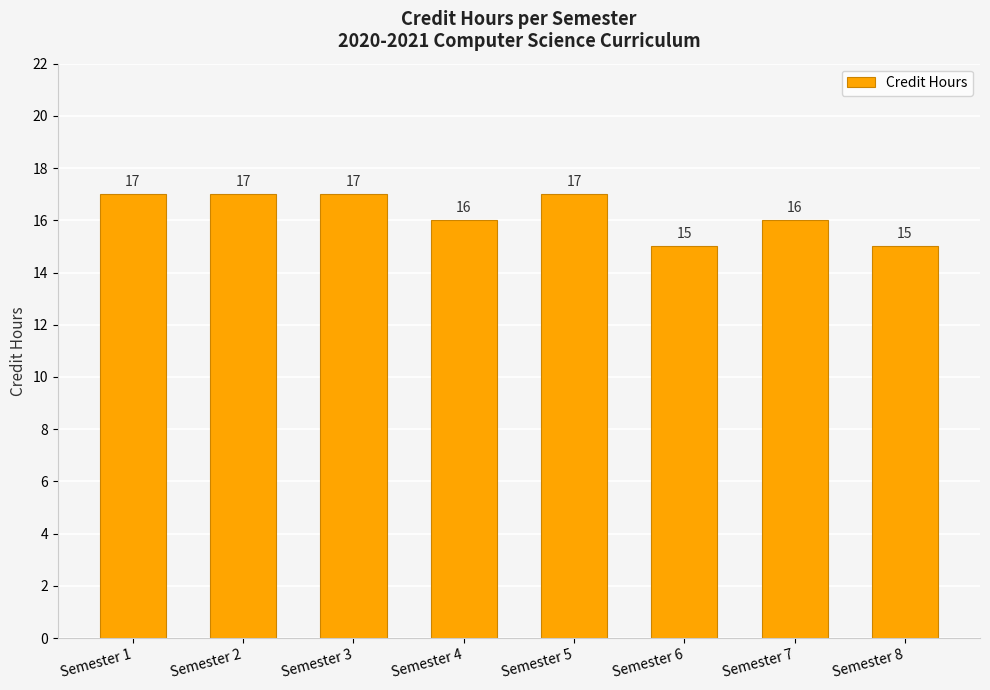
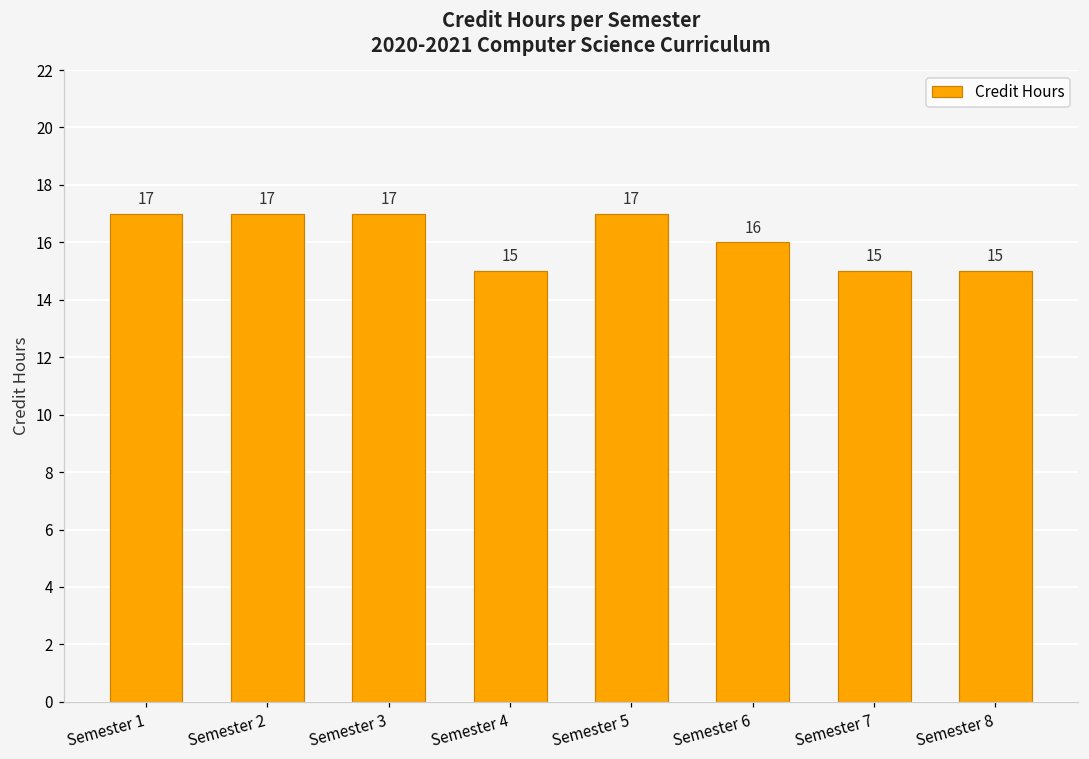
Semester 4: 16 -> 15
Semester 6: 15 -> 16
Semester 7: 16 -> 15
